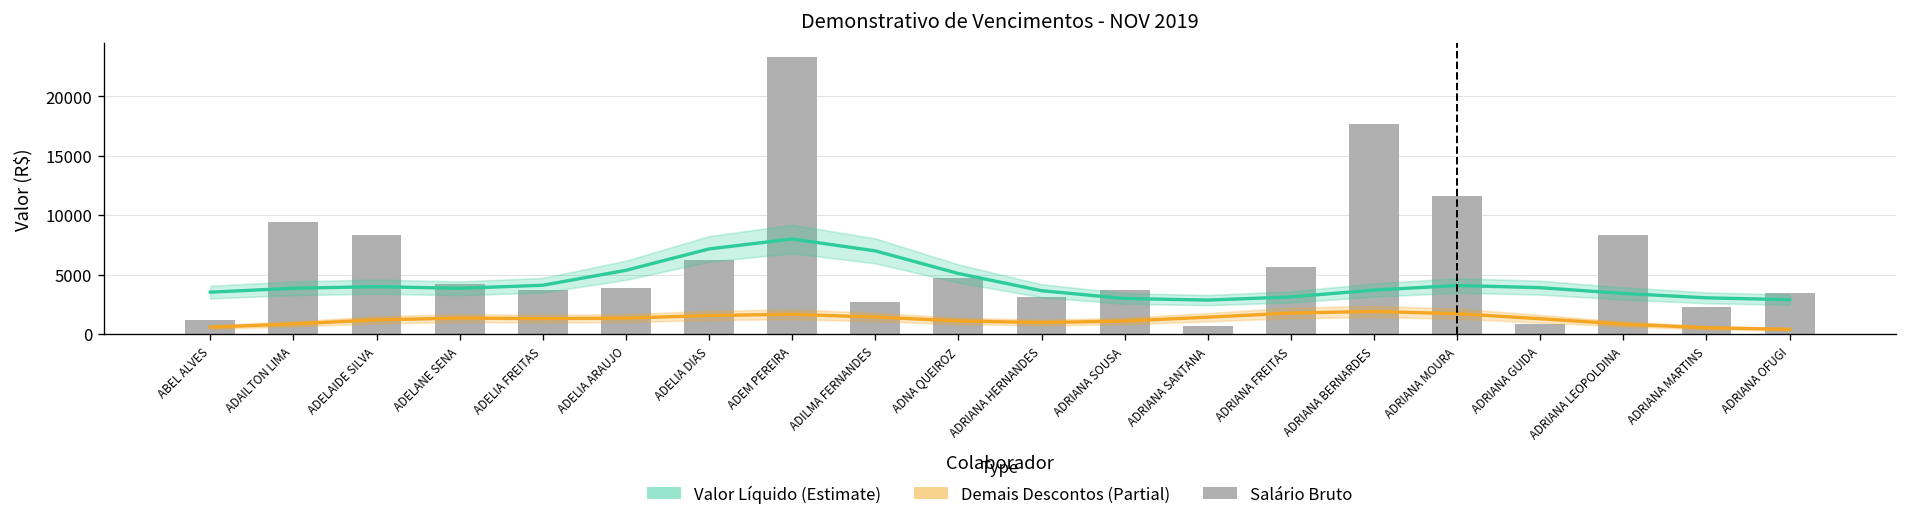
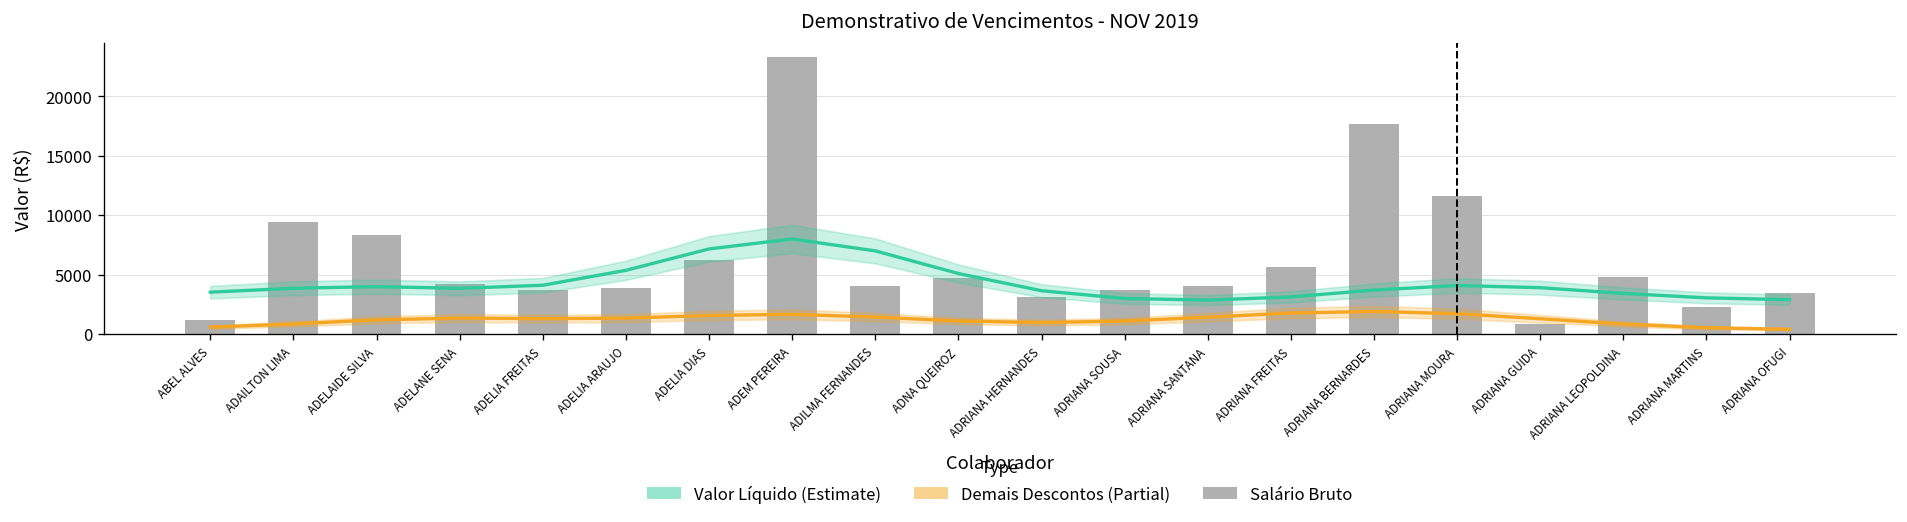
Salário Bruto, ADILMA FERNANDES: 3000 -> 4000
Salário Bruto, ADRIANA SANTANA: 1000 -> 4000
Salário Bruto, ADRIANA LEOPOLDINA: 8000 -> 5000
